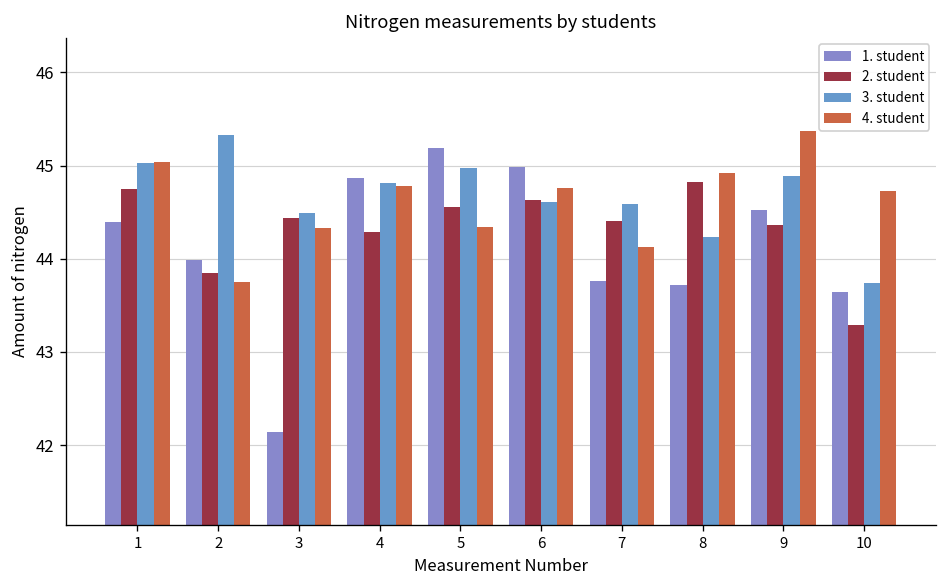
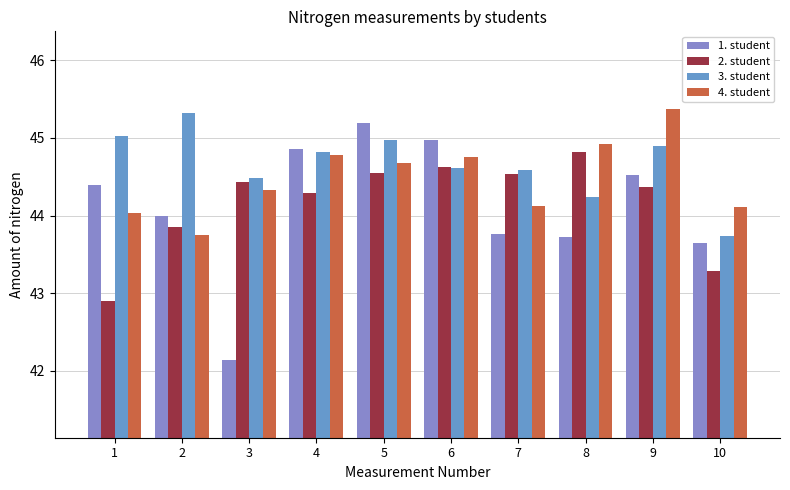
2. student, 1: 44.7 -> 42.9
4. student, 1: 45.0 -> 44.0
4. student, 5: 44.3 -> 44.7
2. student, 7: 44.4 -> 44.5
4. student, 10: 44.7 -> 44.1
